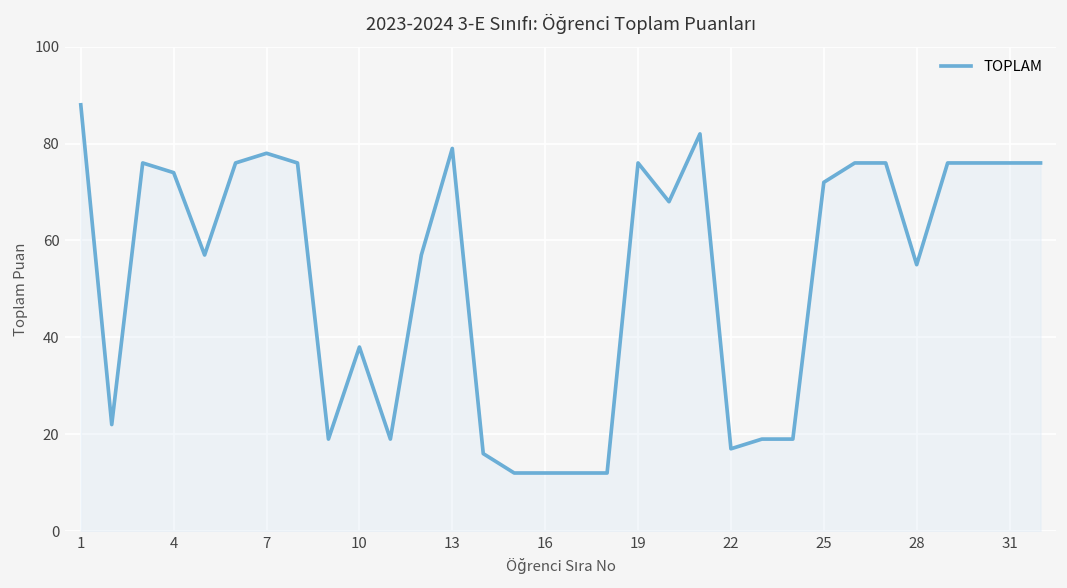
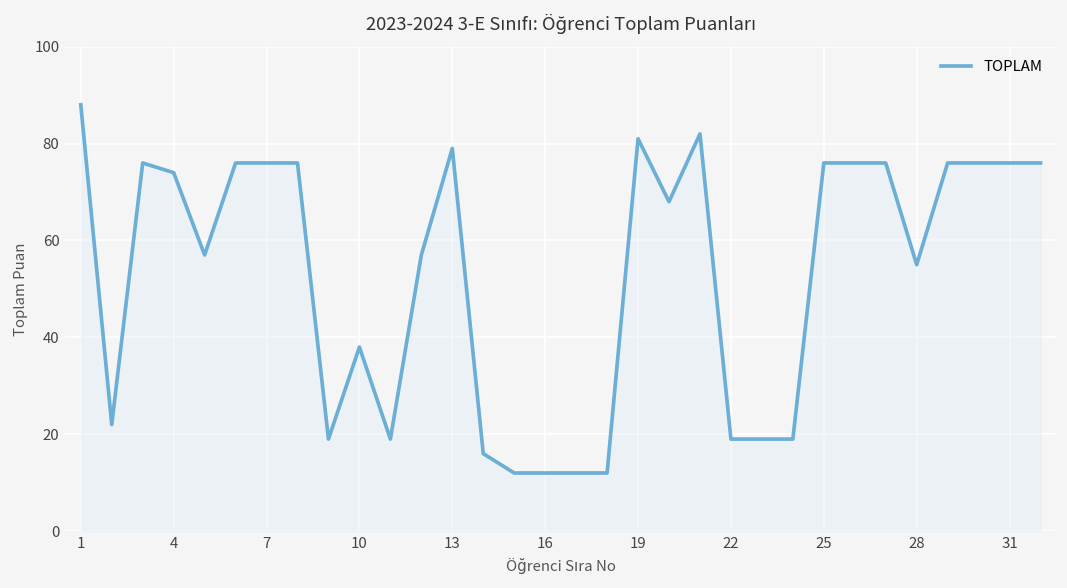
7: 78 -> 76
19: 76 -> 81
22: 17 -> 19
25: 72 -> 76
